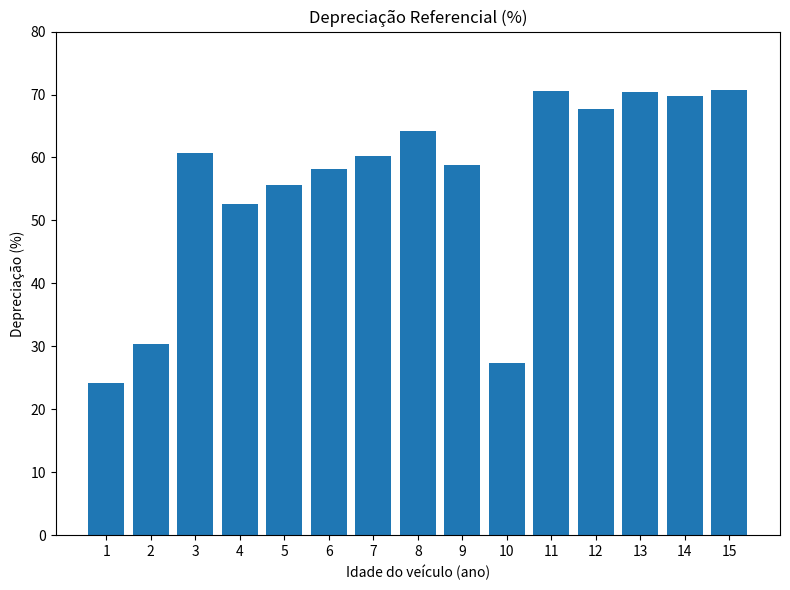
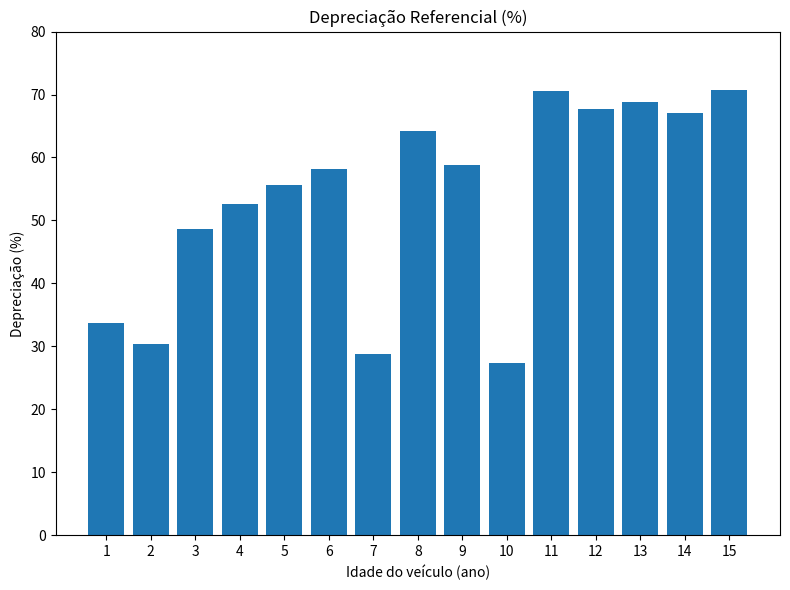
1: 24 -> 34
3: 61 -> 49
7: 60 -> 29
13: 70 -> 69
14: 70 -> 67
